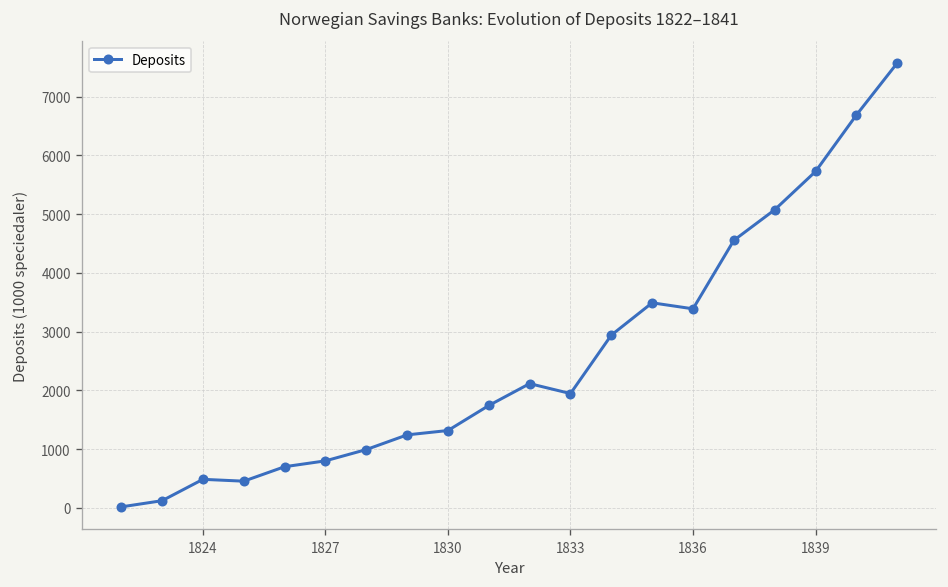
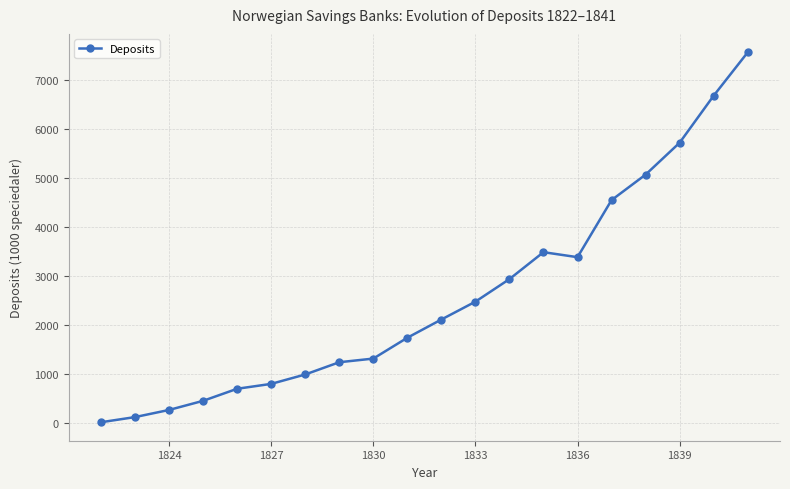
1824: 500 -> 300
1833: 1900 -> 2500
